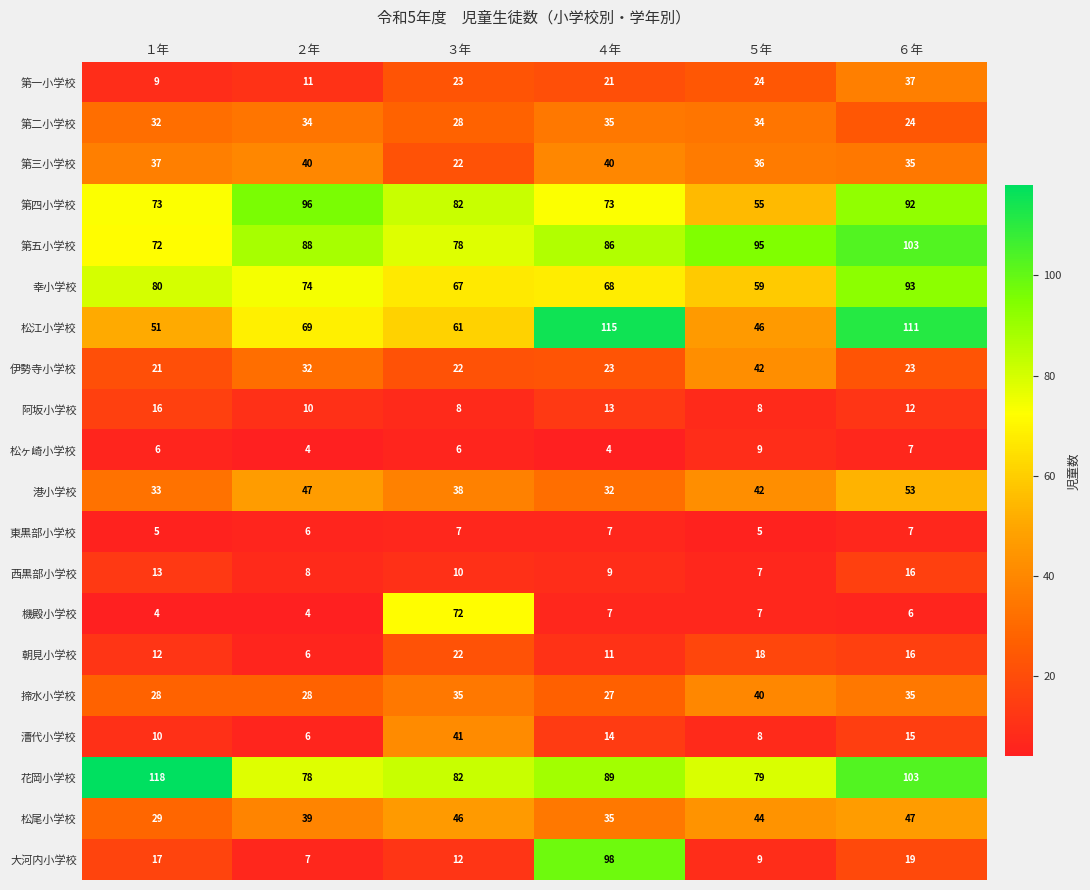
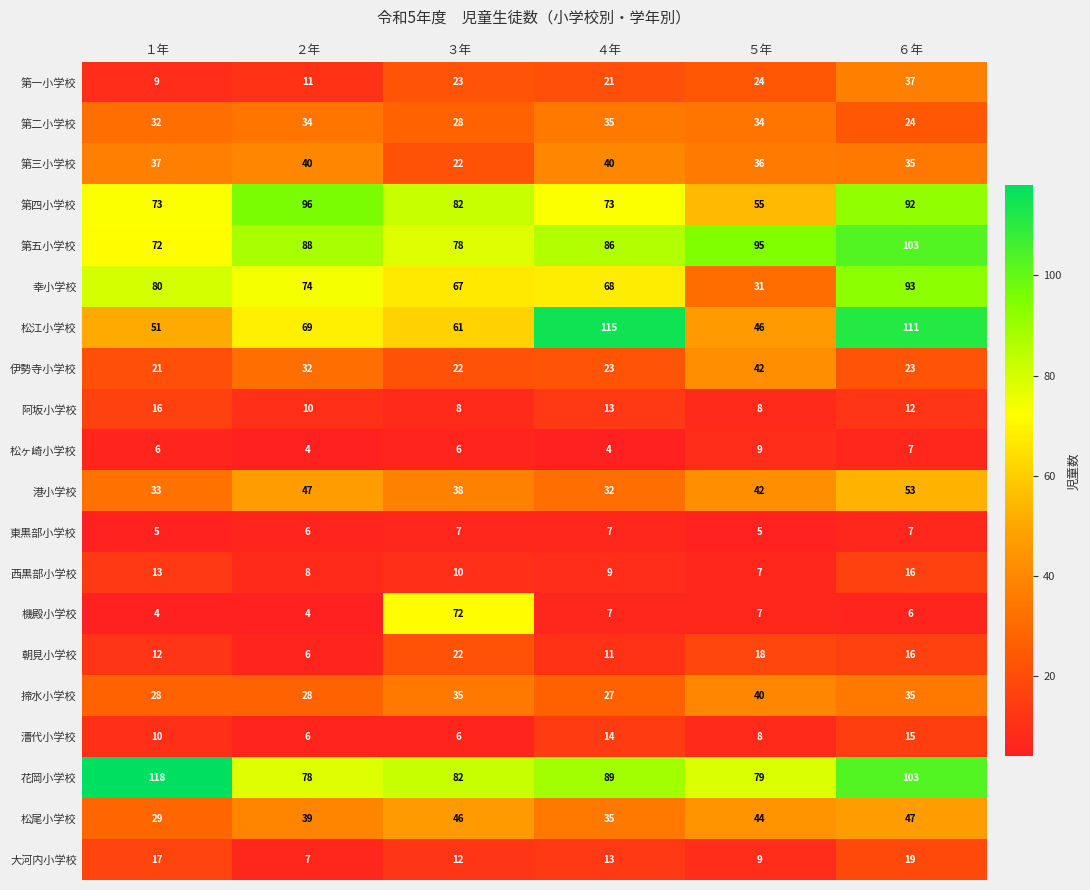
幸小学校, ５年: 59 -> 31
漕代小学校, ３年: 41 -> 6
大河内小学校, ４年: 98 -> 13
